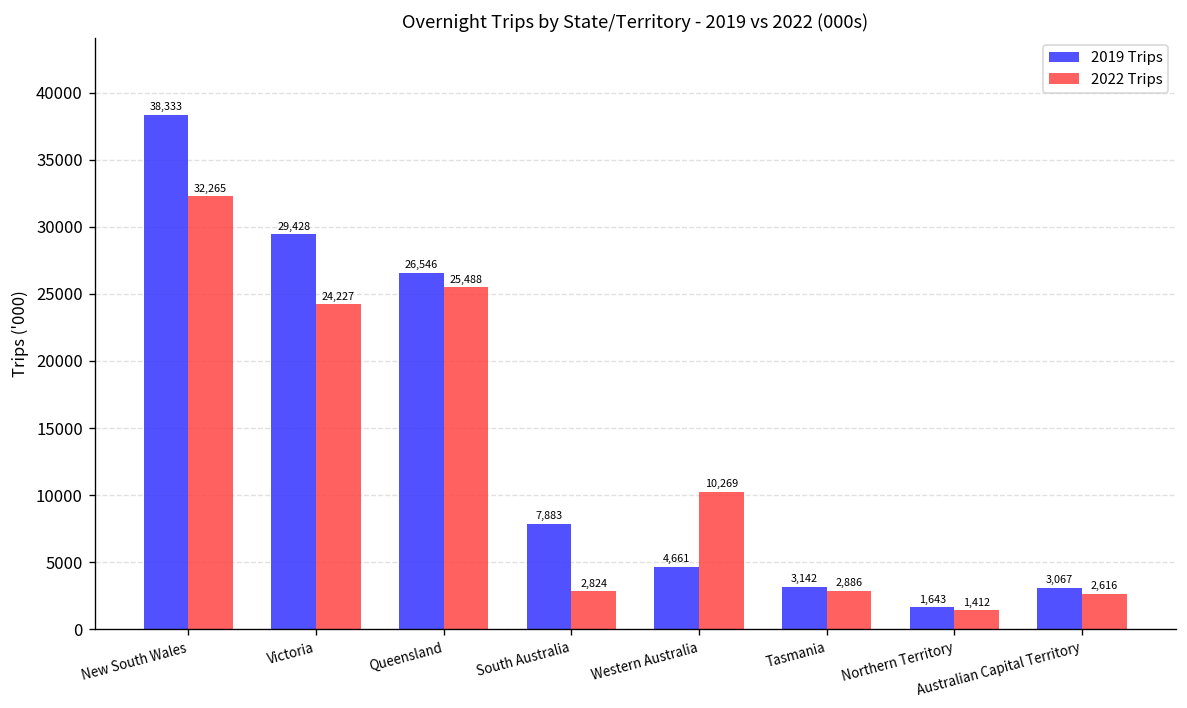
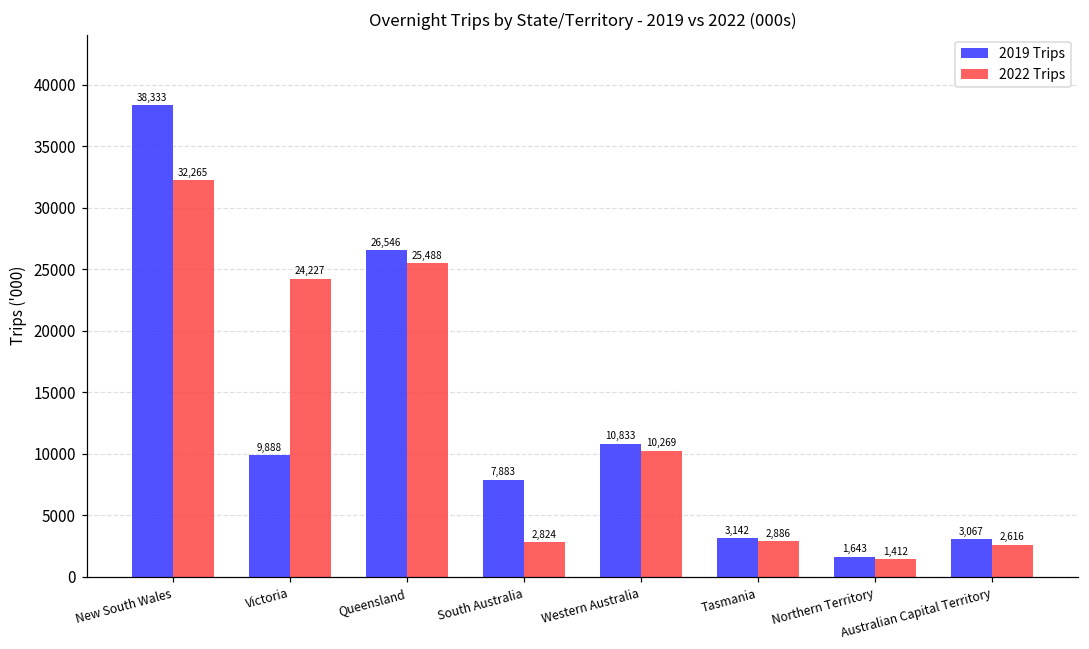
2019 Trips, Victoria: 29,428 -> 9,888
2019 Trips, Western Australia: 4,661 -> 10,833
